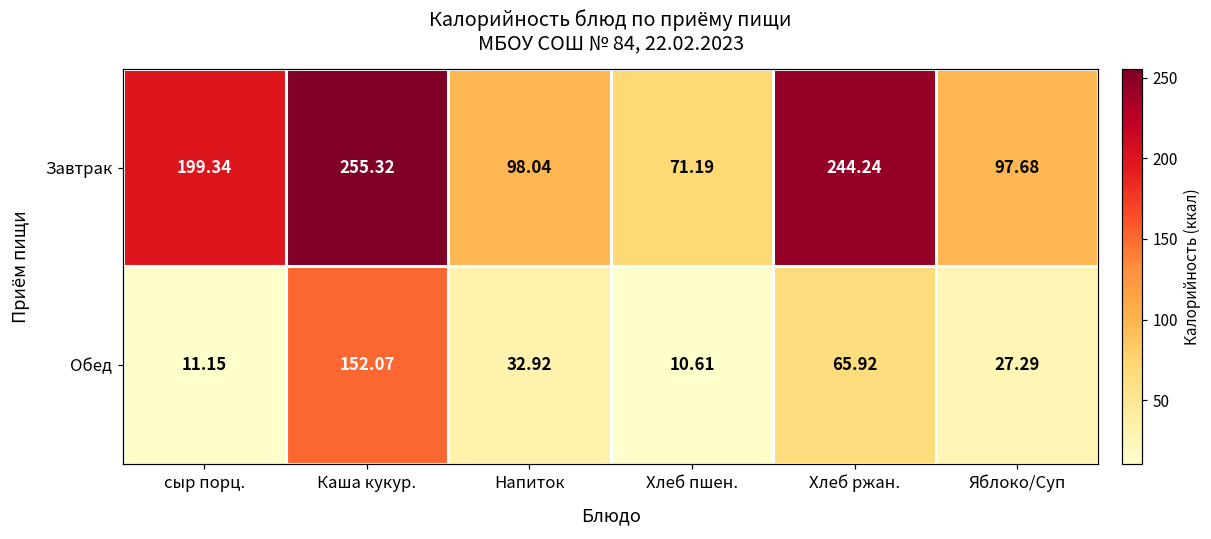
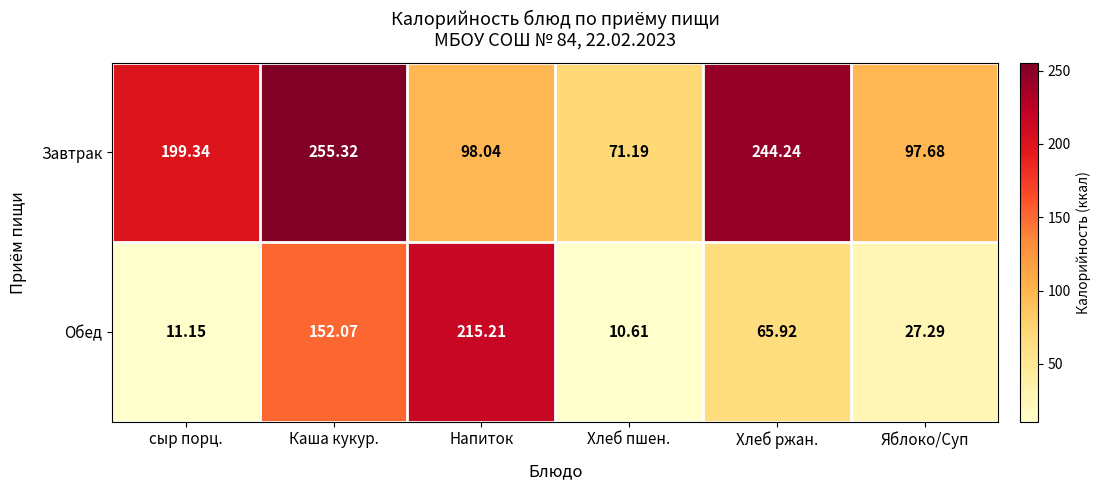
Обед, Напиток: 32.92 -> 215.21
